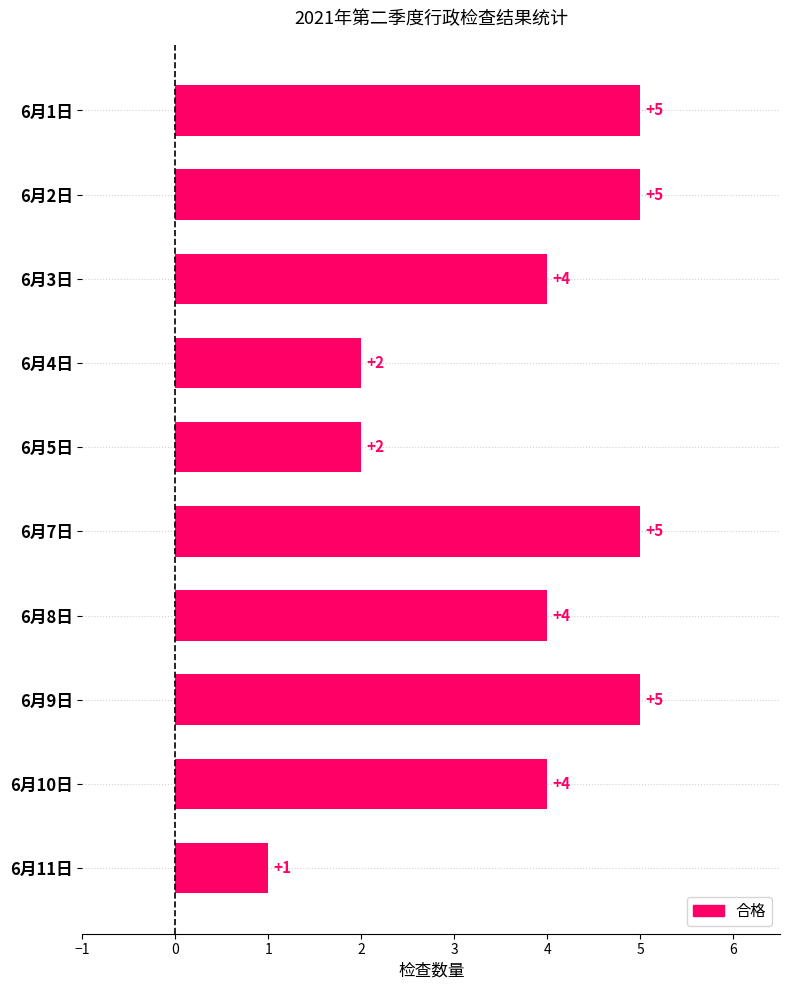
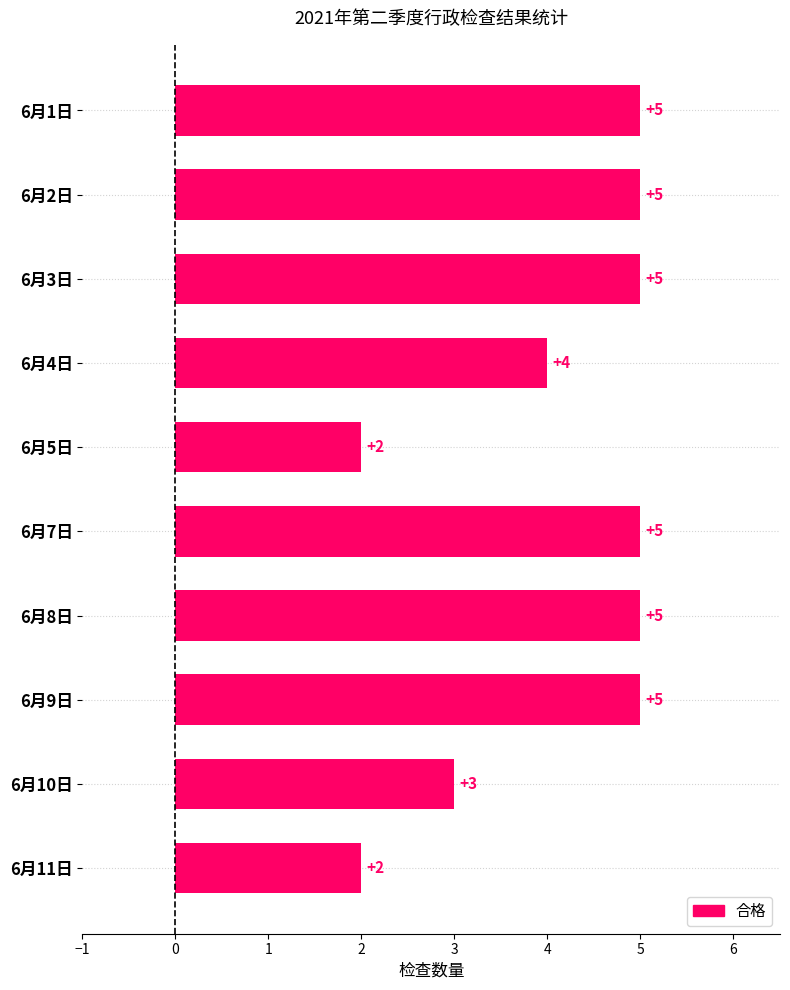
6月3日: +4 -> +5
6月4日: +2 -> +4
6月8日: +4 -> +5
6月10日: +4 -> +3
6月11日: +1 -> +2
